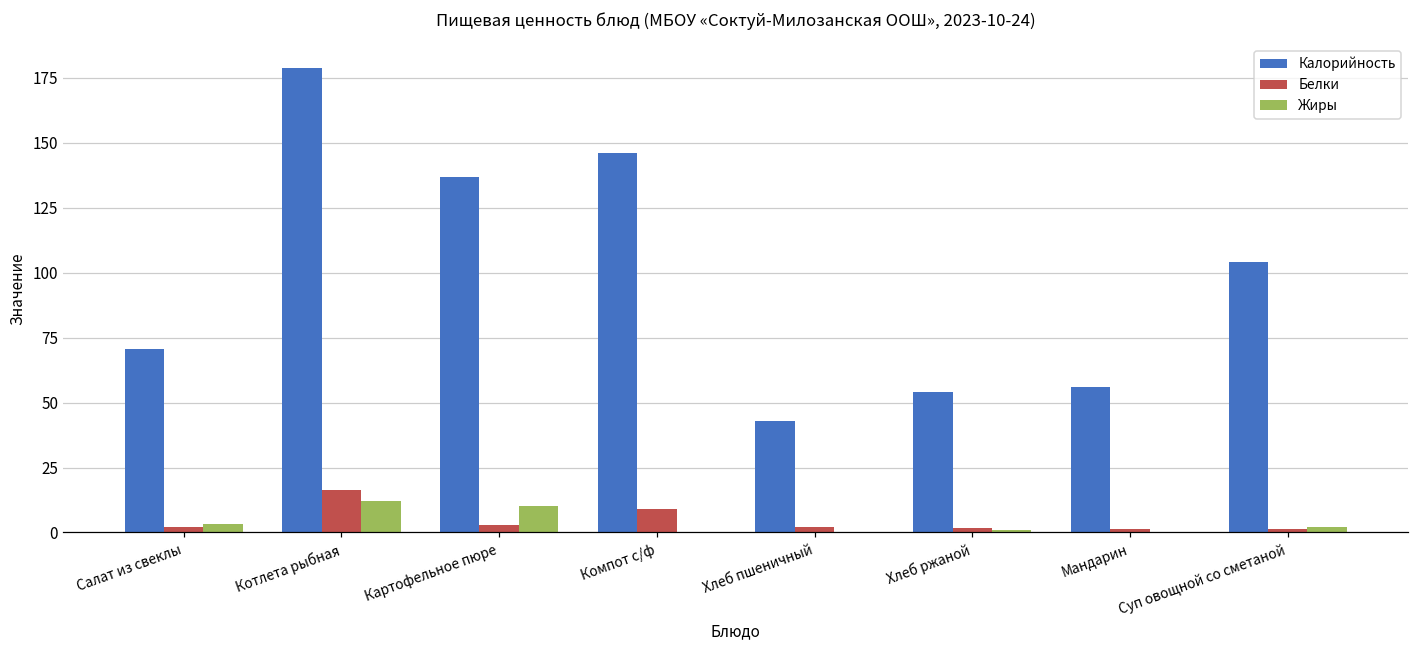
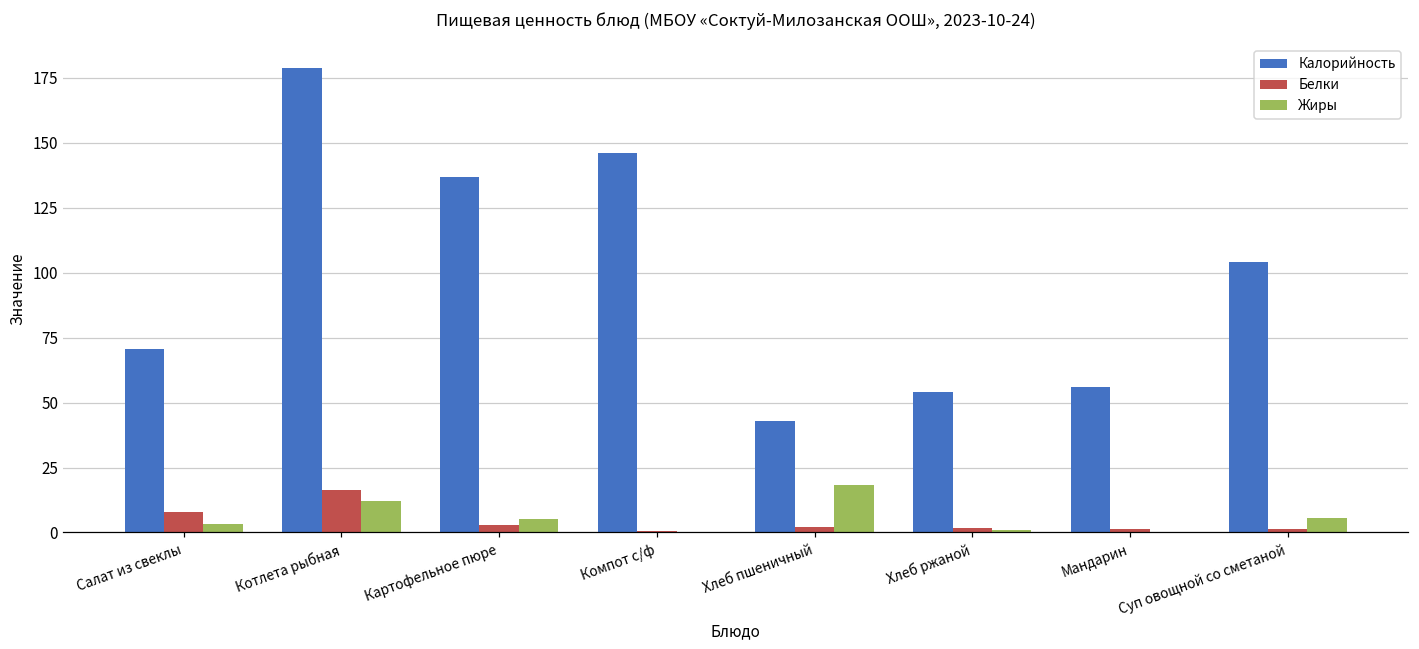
Белки, Салат из свеклы: 2 -> 8
Жиры, Картофельное пюре: 10 -> 5
Белки, Компот с/ф: 9 -> 1
Жиры, Хлеб пшеничный: 0 -> 18
Жиры, Суп овощной со сметаной: 2 -> 6
